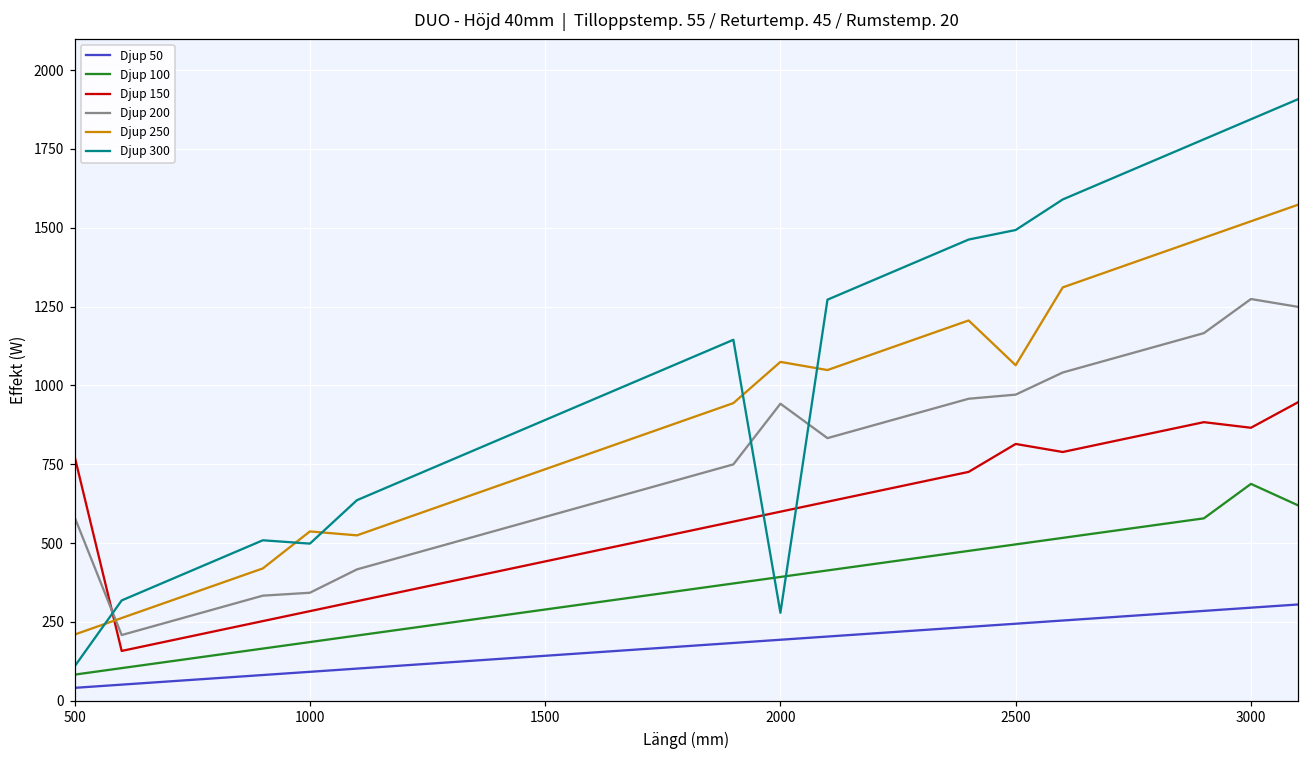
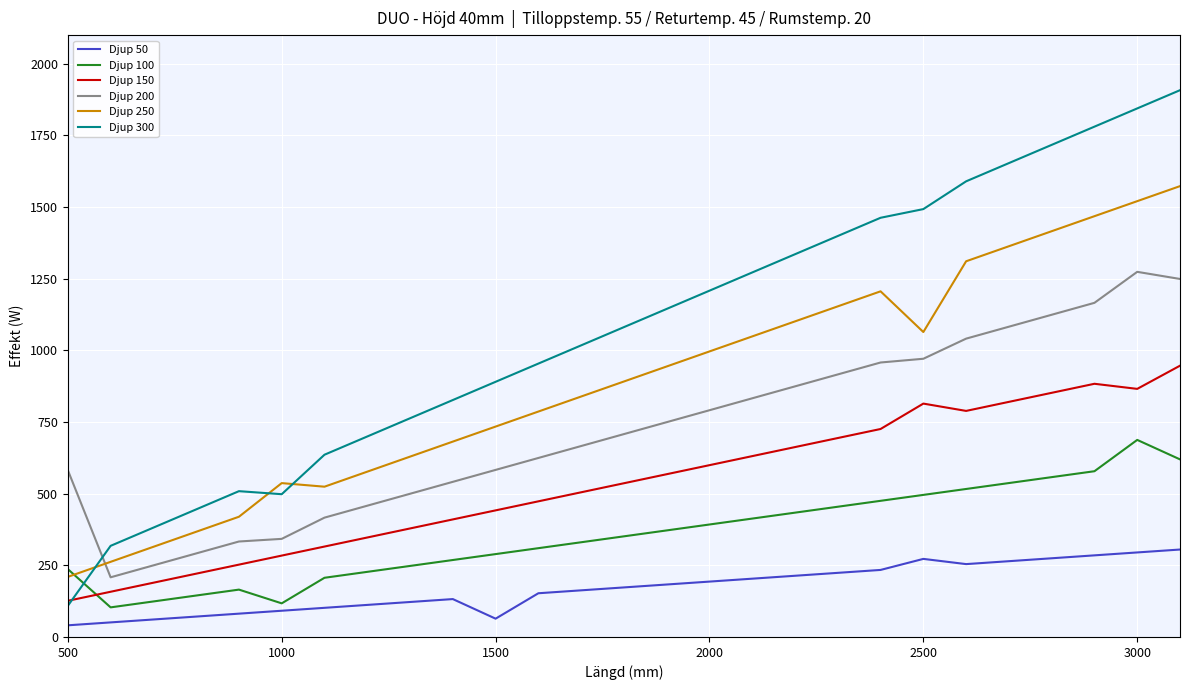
Djup 100, 500: 80 -> 240
Djup 150, 500: 770 -> 130
Djup 100, 1000: 190 -> 120
Djup 50, 1500: 140 -> 60
Djup 200, 2000: 940 -> 790
Djup 250, 2000: 1070 -> 1000
Djup 300, 2000: 280 -> 1210
Djup 50, 2500: 240 -> 270
